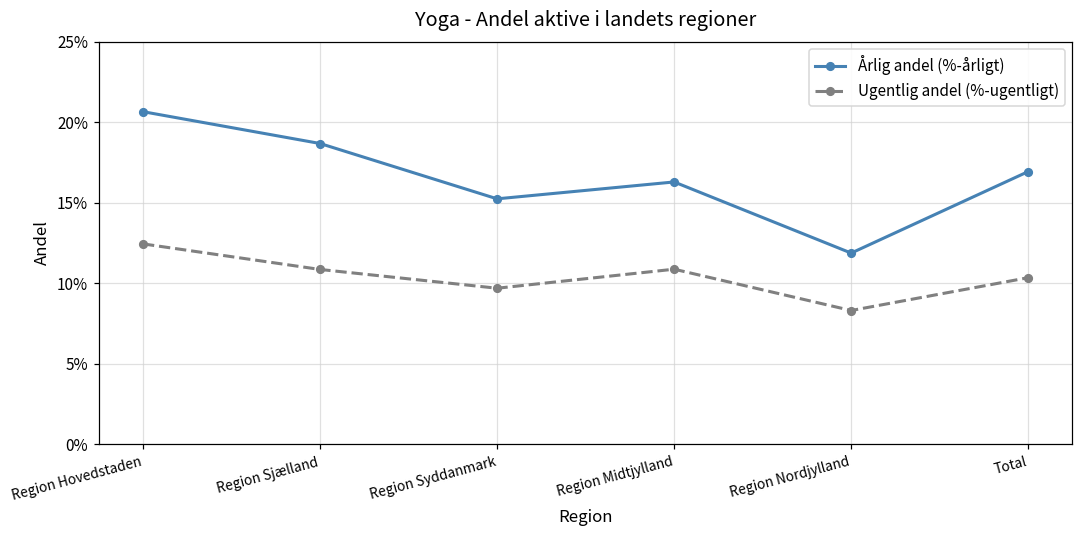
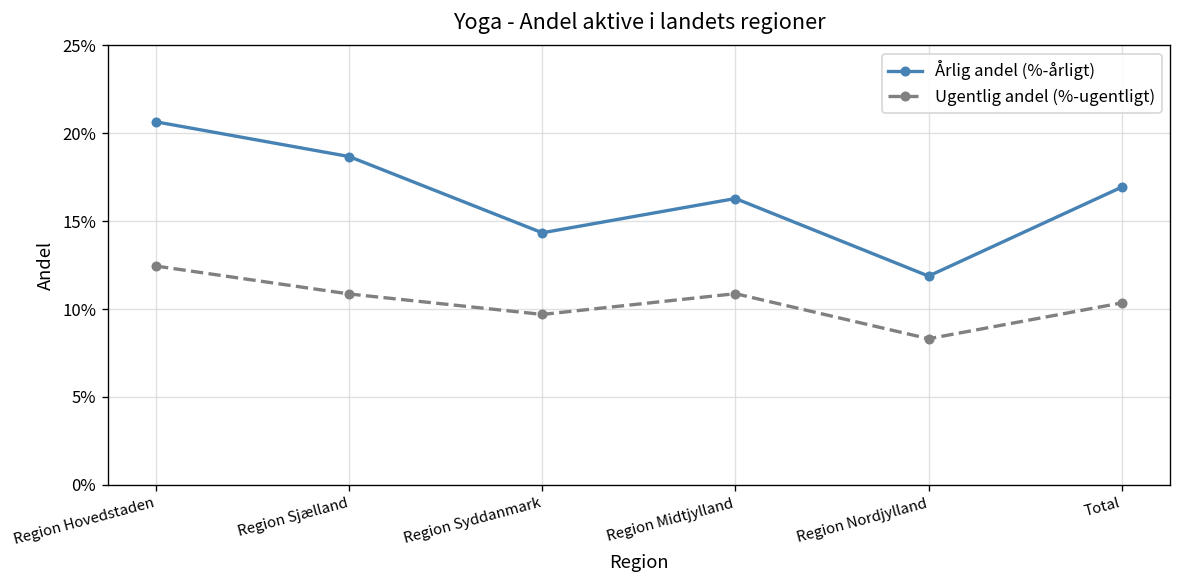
Årlig andel (%-årligt), Region Syddanmark: 15.2% -> 14.3%
